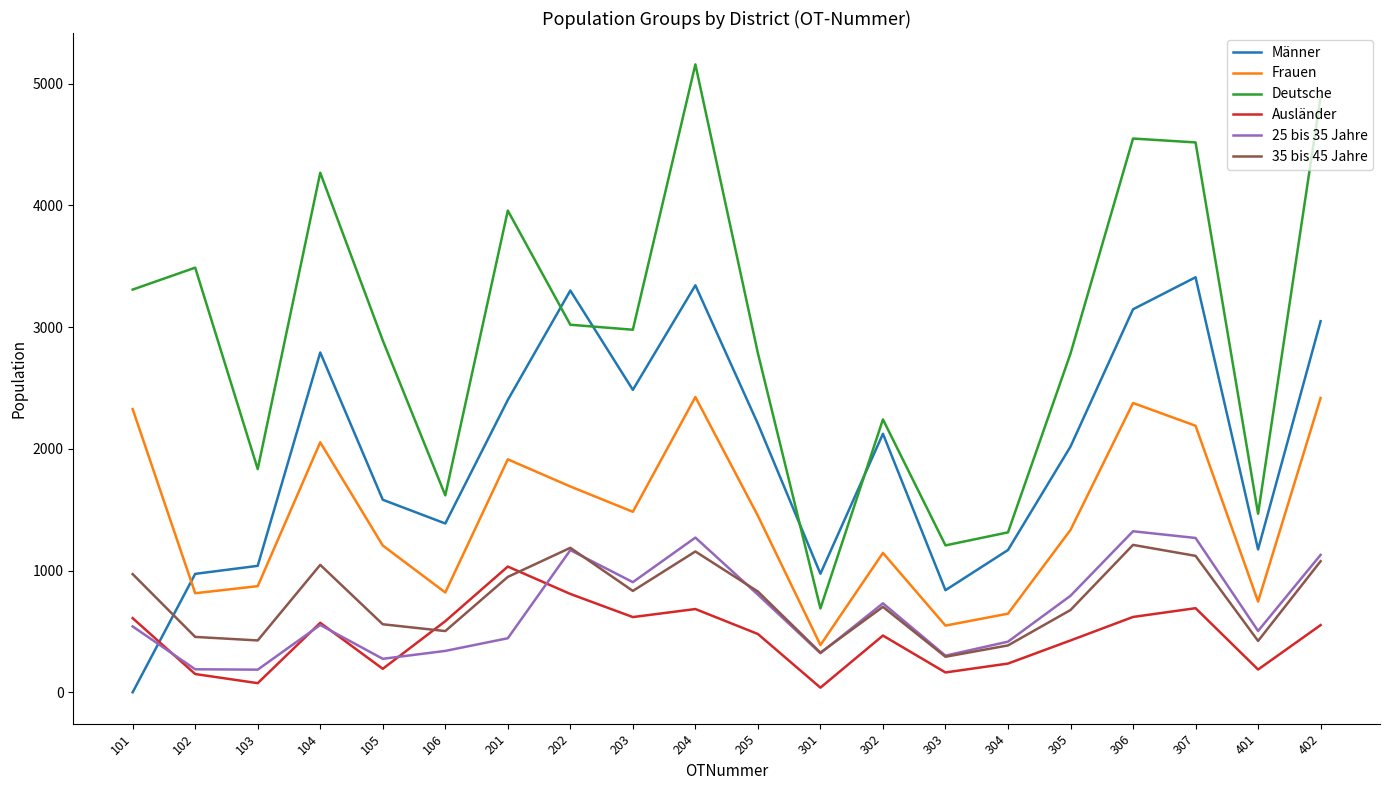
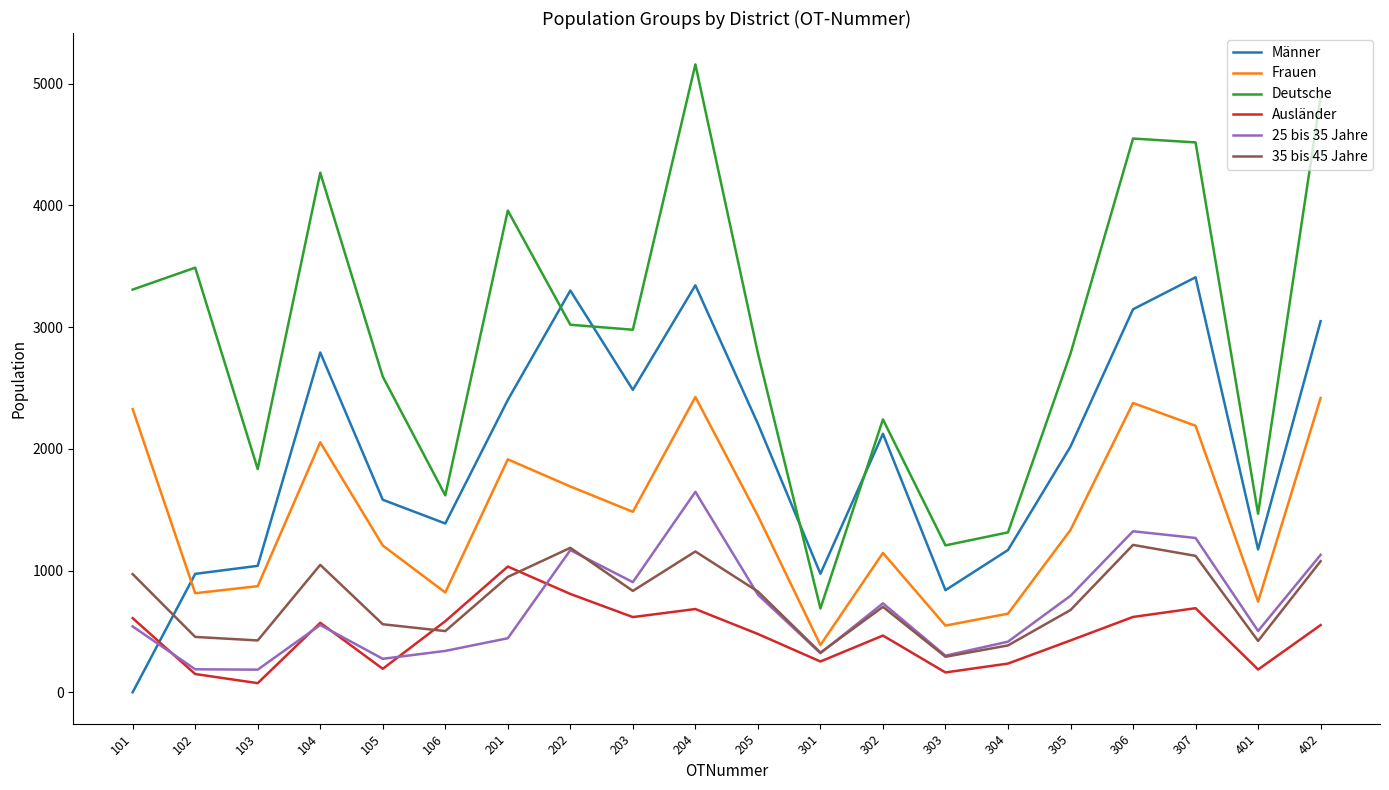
Deutsche, 105: 2890 -> 2590
25 bis 35 Jahre, 204: 1270 -> 1650
Ausländer, 301: 40 -> 250
